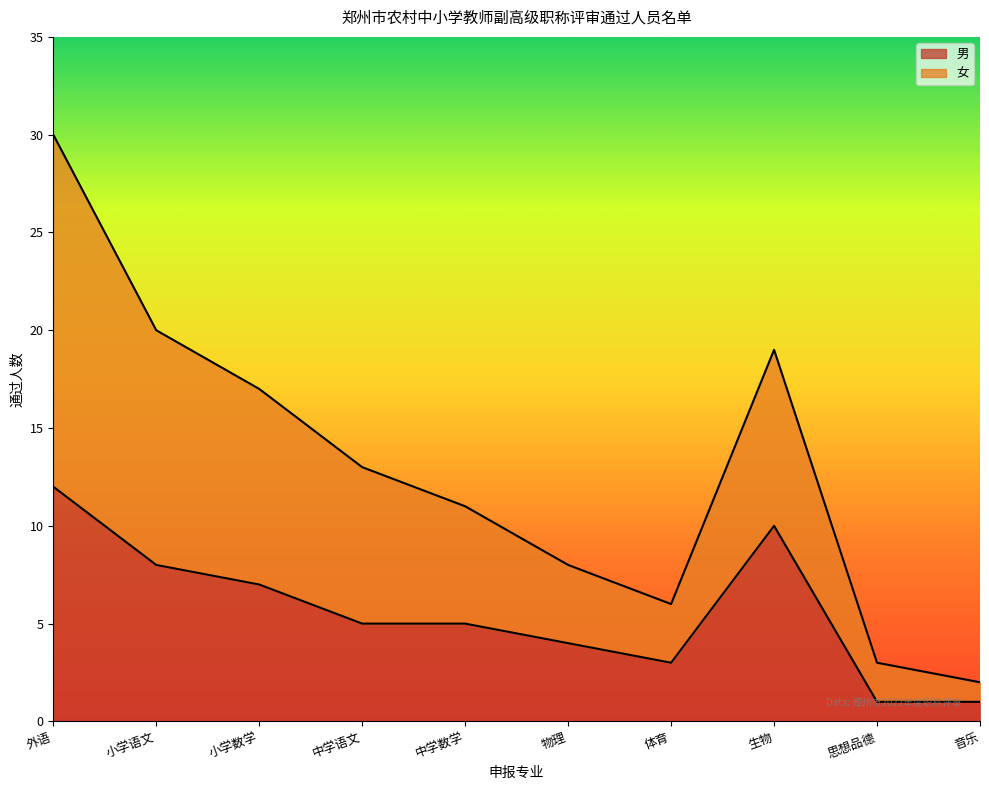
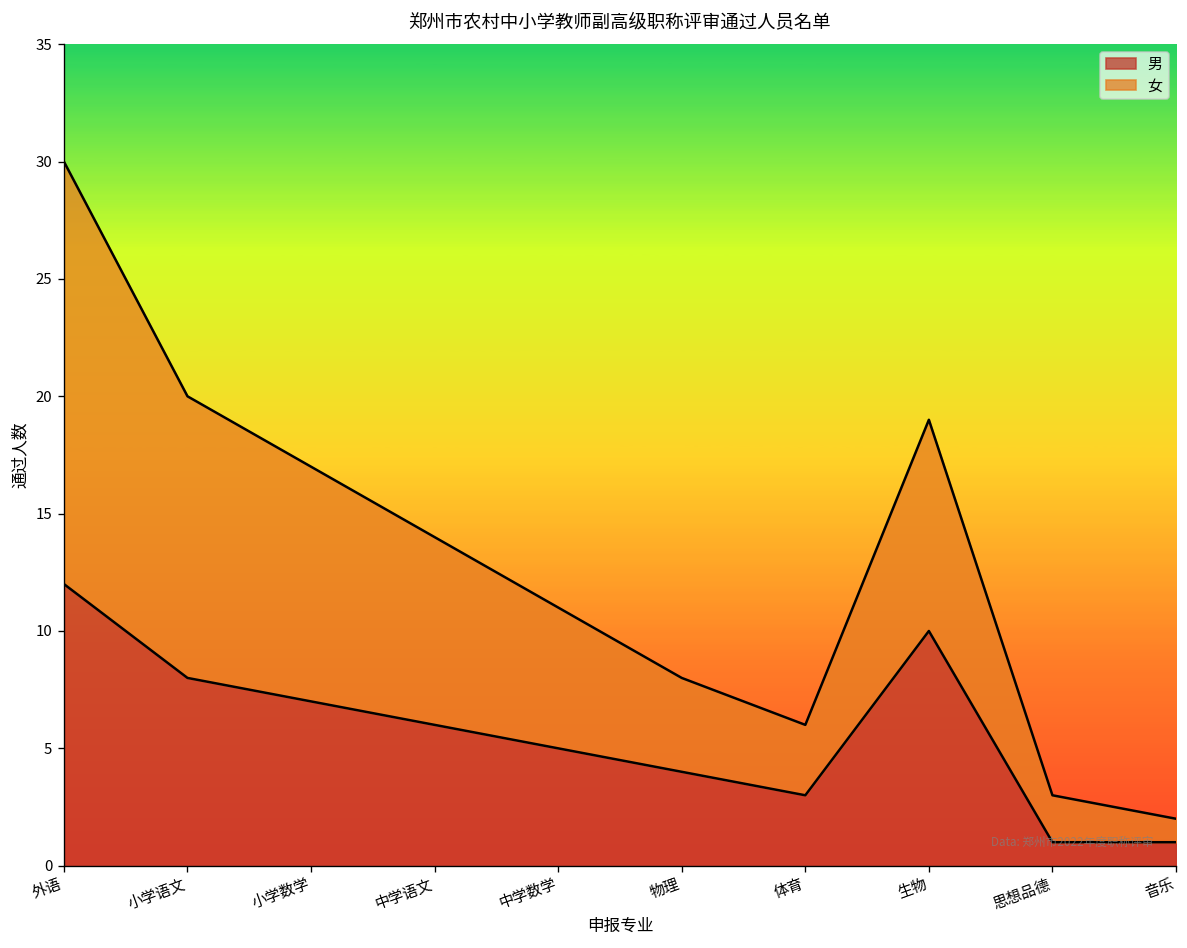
男, 中学语文: 5 -> 6
